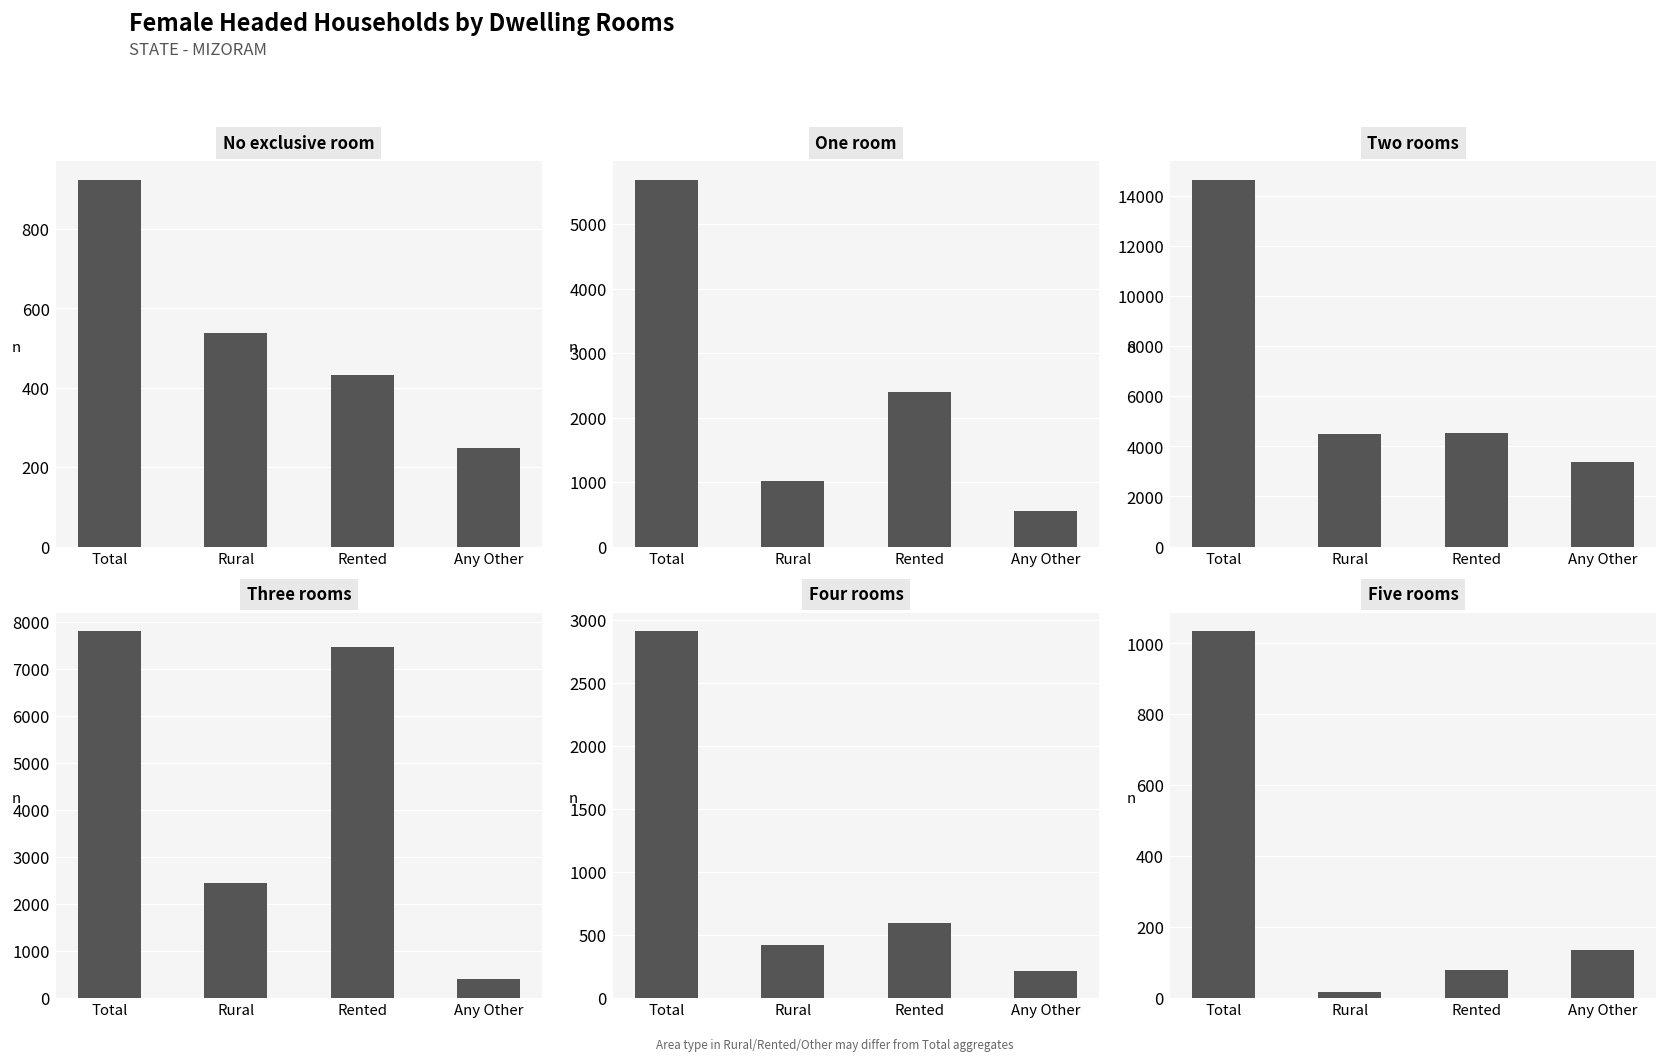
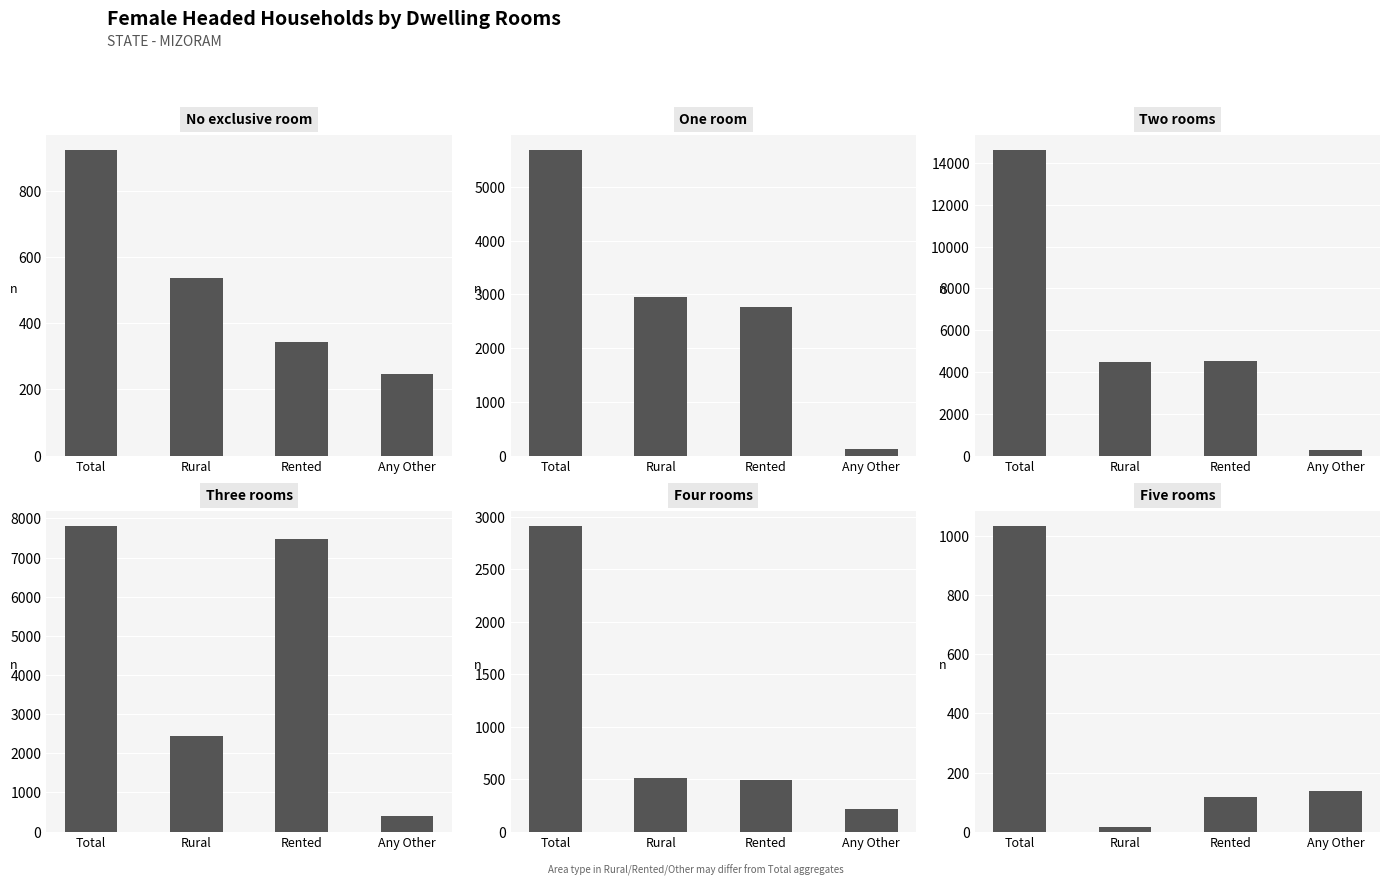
No exclusive room, Rented: 430 -> 340
One room, Rural: 1000 -> 2900
One room, Rented: 2400 -> 2800
One room, Any Other: 600 -> 100
Two rooms, Any Other: 3400 -> 300
Four rooms, Rural: 420 -> 510
Four rooms, Rented: 600 -> 490
Five rooms, Rented: 80 -> 120
